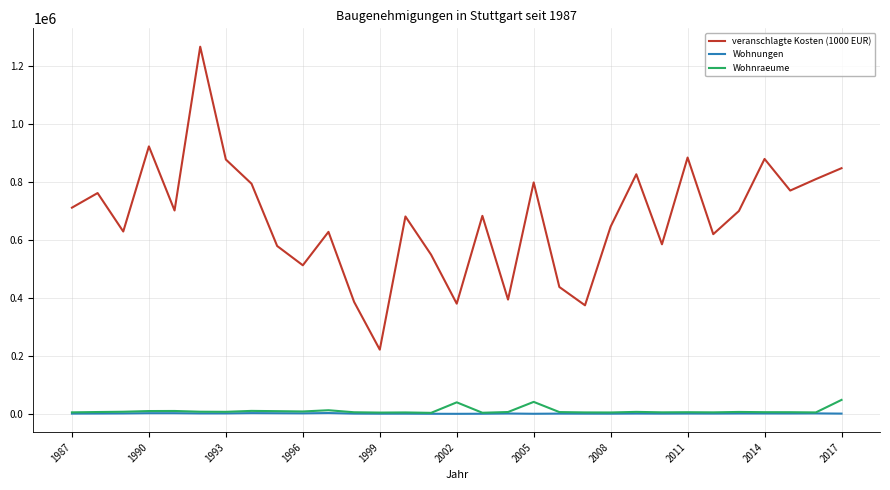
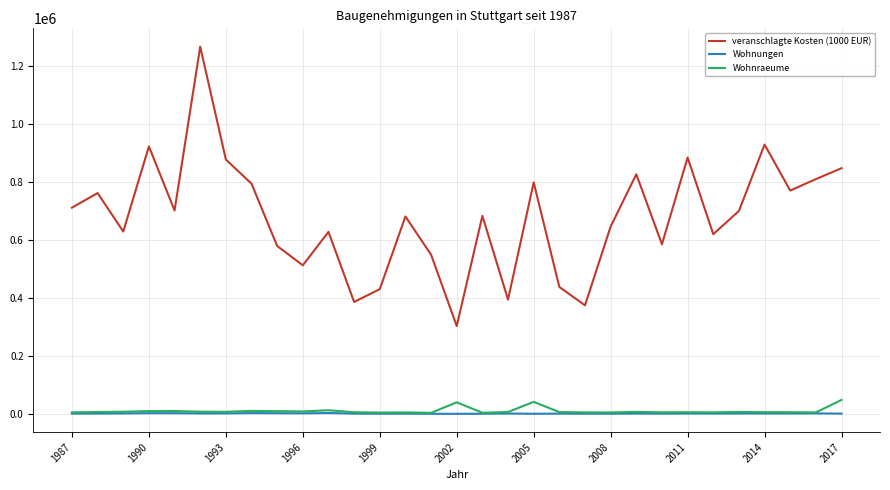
veranschlagte Kosten (1000 EUR), 1999: 220000 -> 430000
veranschlagte Kosten (1000 EUR), 2002: 380000 -> 300000
veranschlagte Kosten (1000 EUR), 2014: 880000 -> 930000
